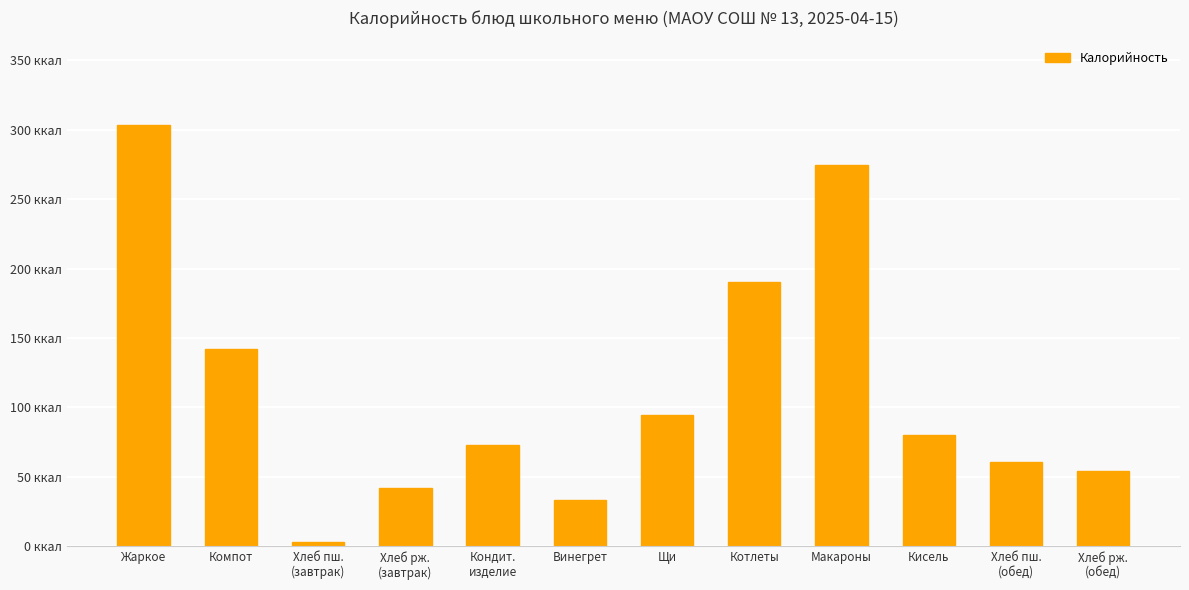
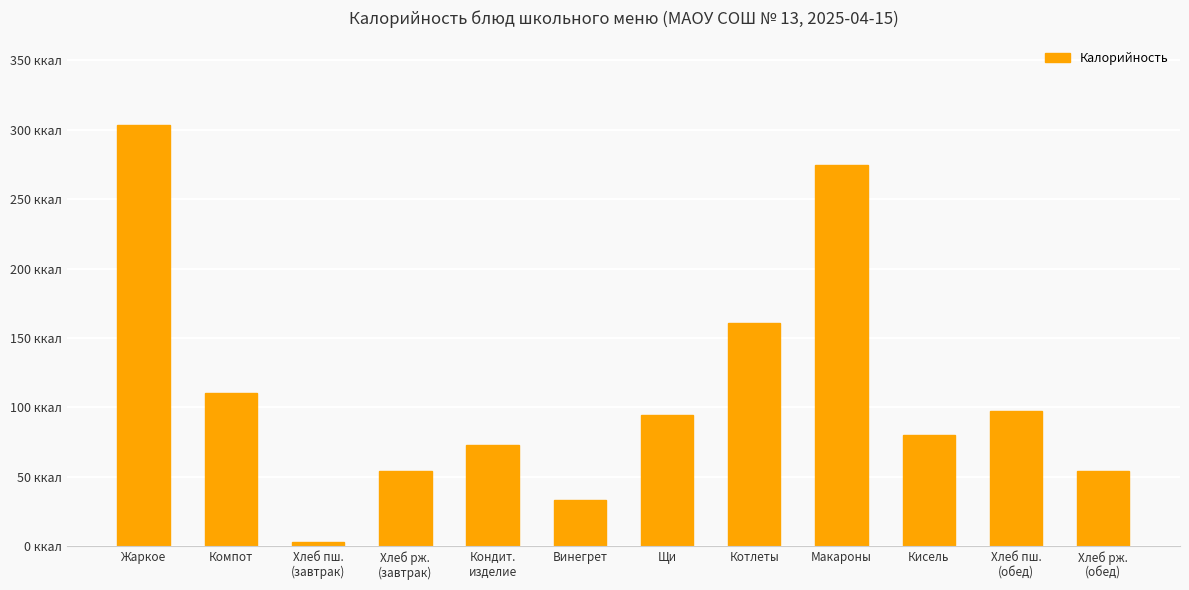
Компот: 142 ккал -> 111 ккал
Хлеб рж. (завтрак): 42 ккал -> 54 ккал
Котлеты: 190 ккал -> 161 ккал
Хлеб пш. (обед): 60 ккал -> 97 ккал
